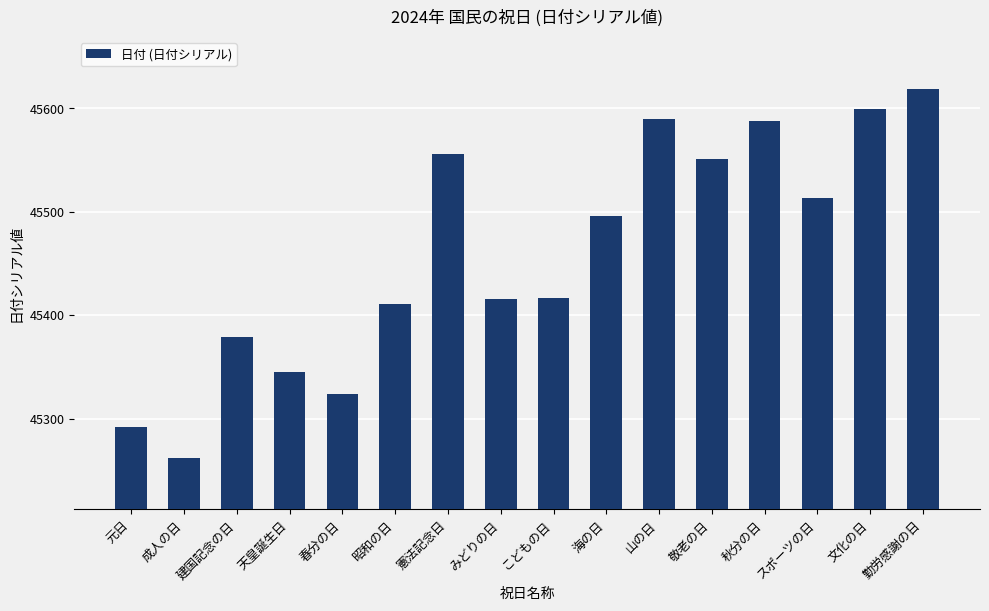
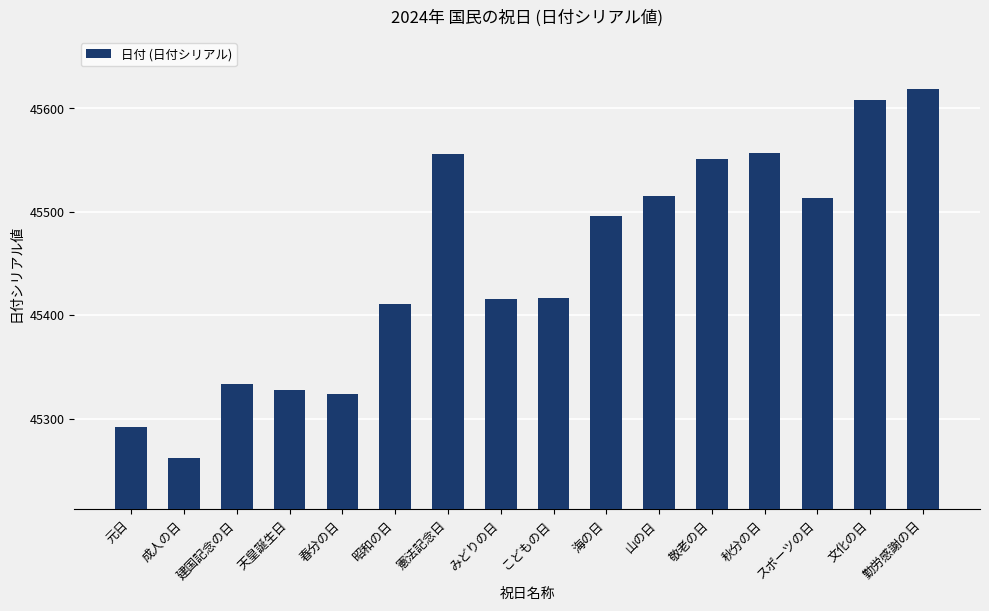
建国記念の日: 45379 -> 45333
天皇誕生日: 45345 -> 45328
山の日: 45590 -> 45515
秋分の日: 45588 -> 45557
文化の日: 45599 -> 45608
